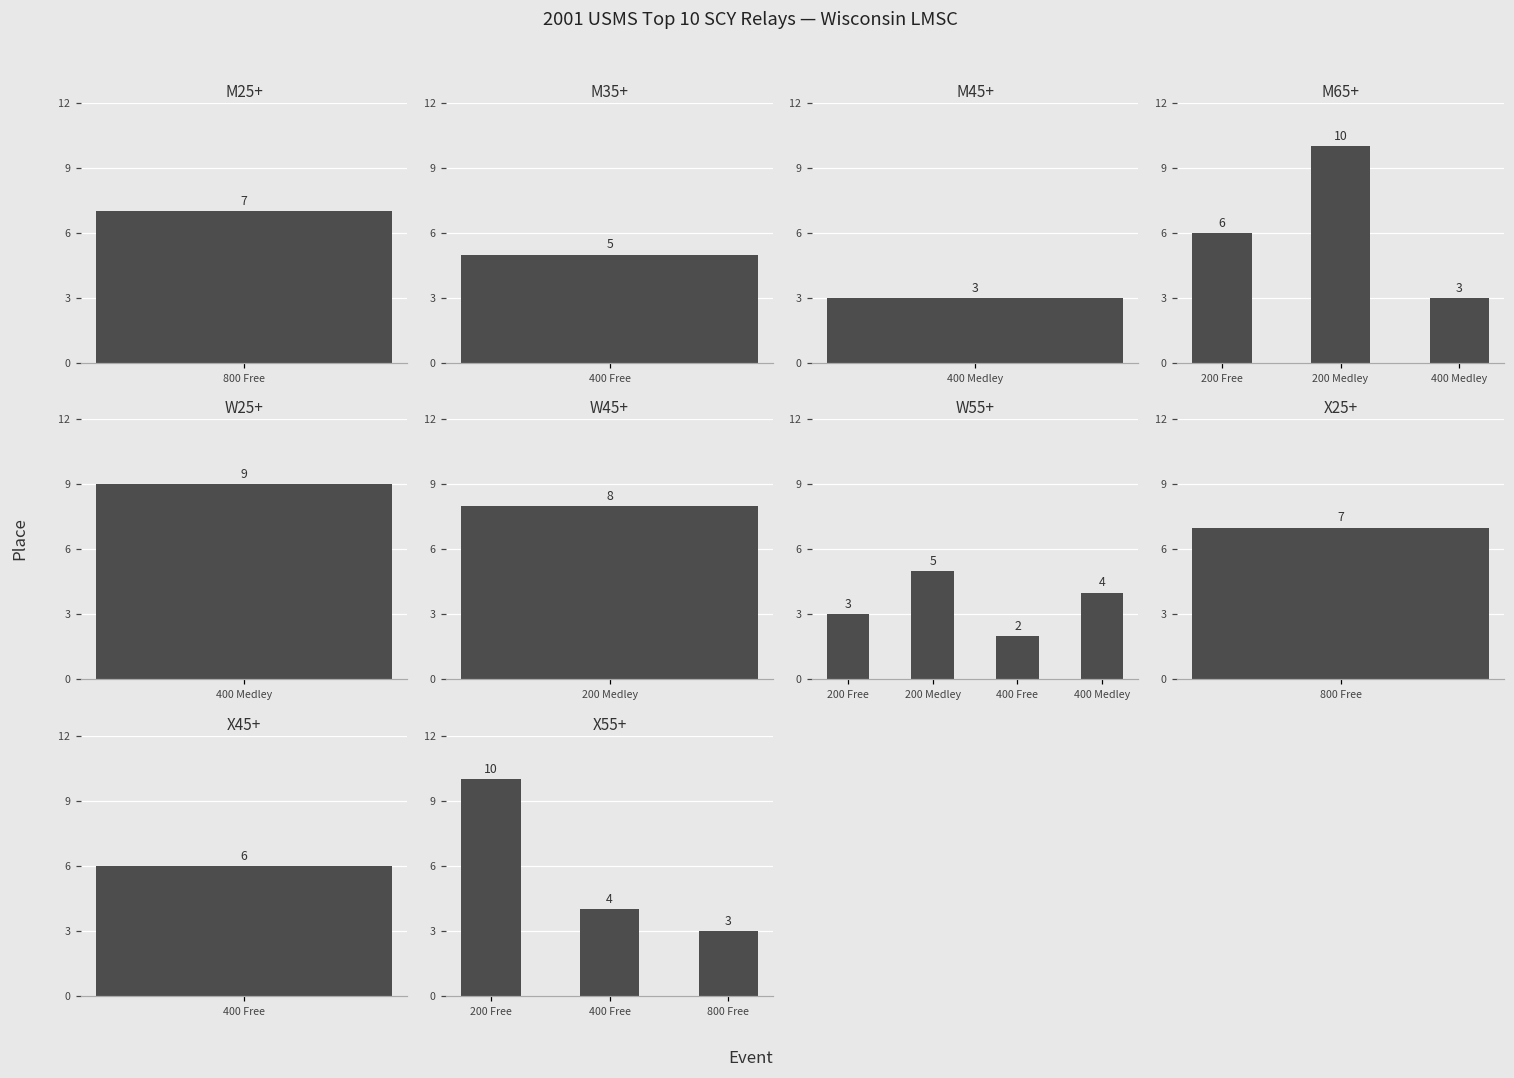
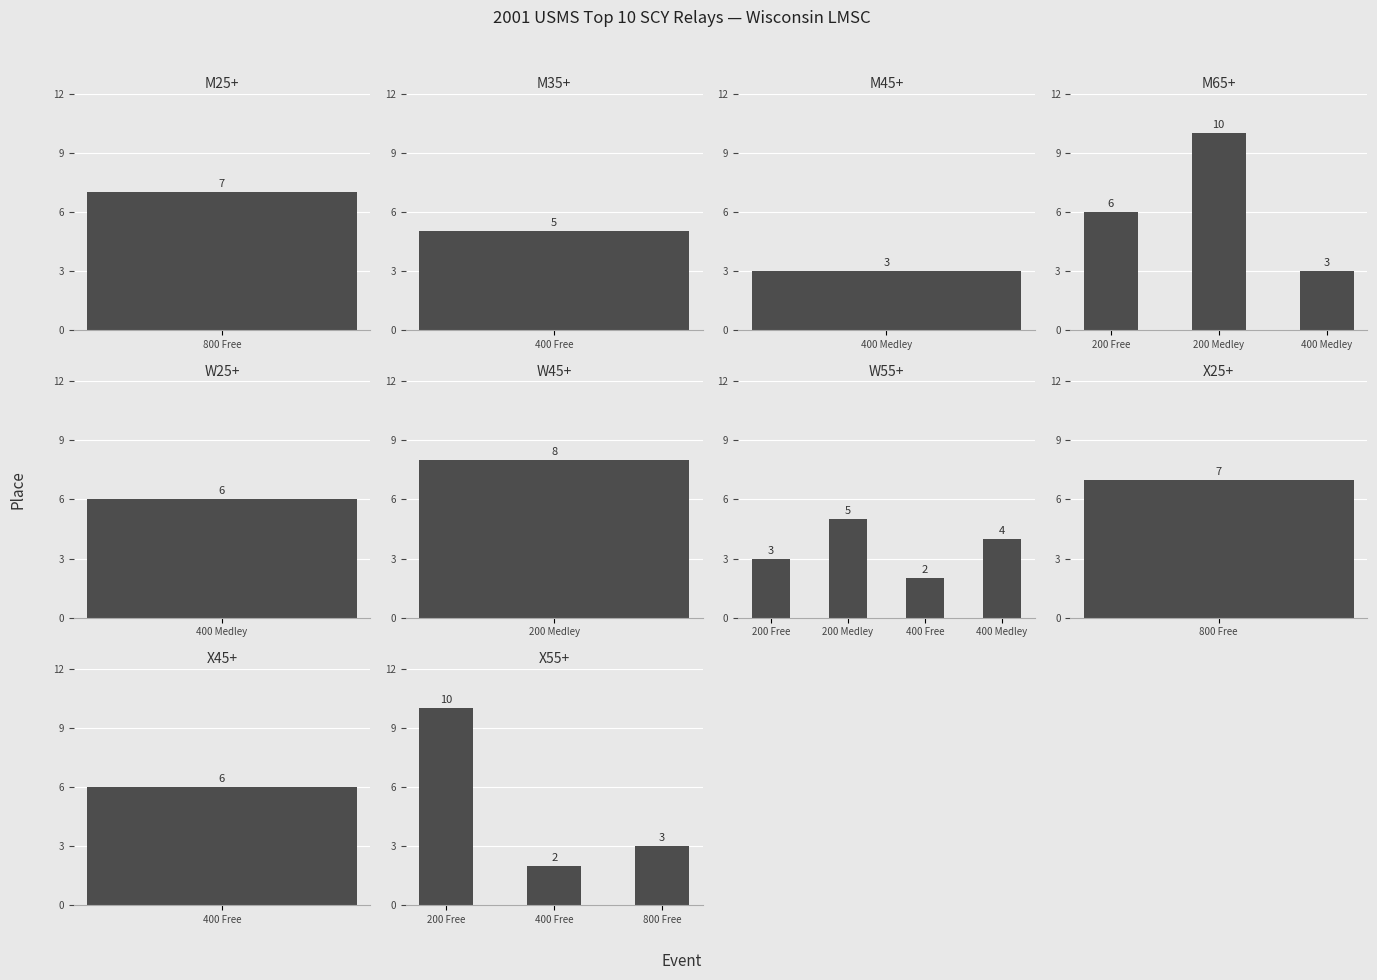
W25+, 400 Medley: 9 -> 6
X55+, 400 Free: 4 -> 2
